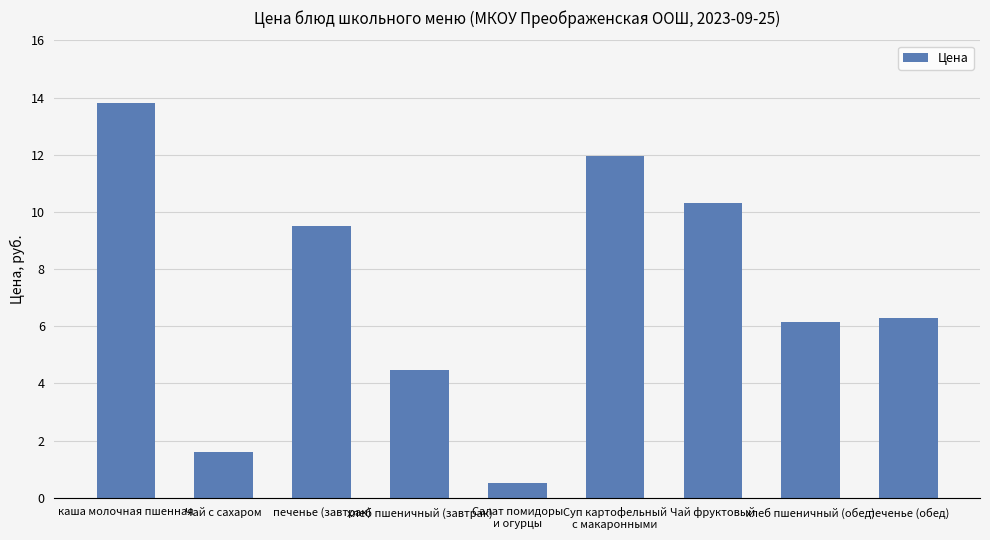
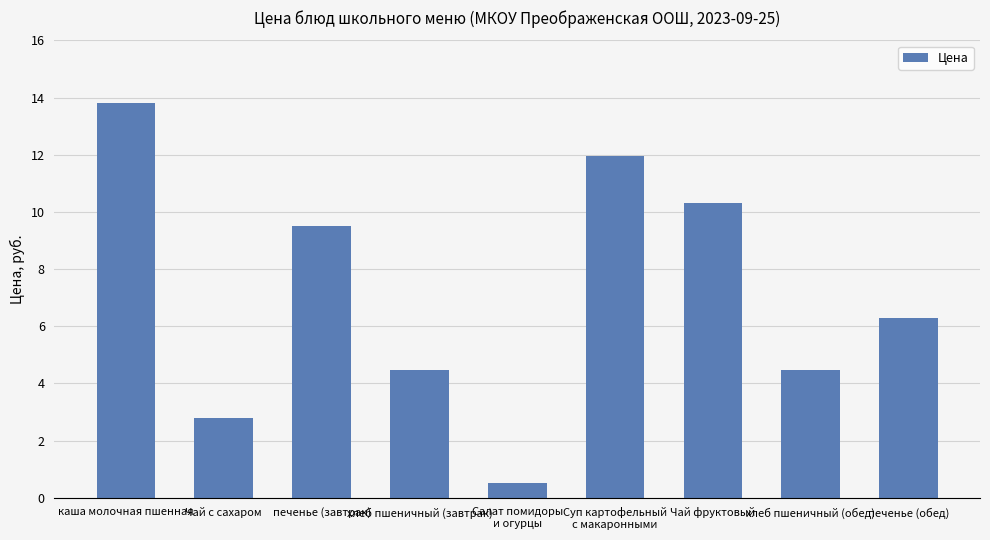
Чай с сахаром: 1.6 -> 2.8
хлеб пшеничный (обед): 6.2 -> 4.5
